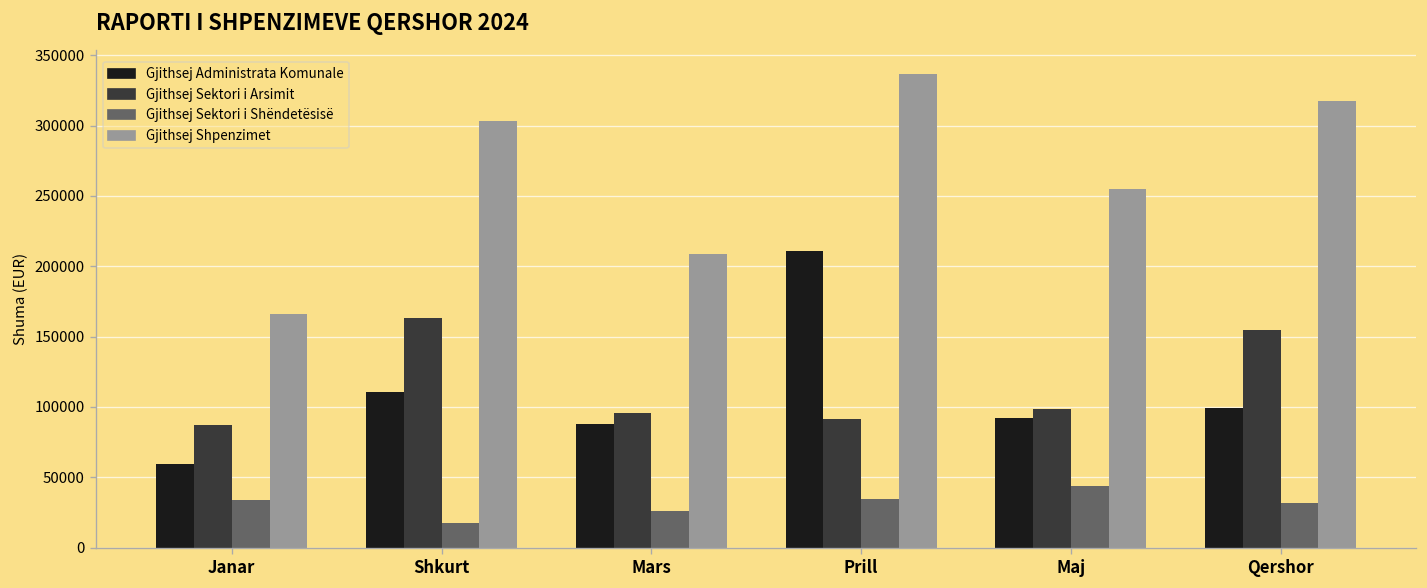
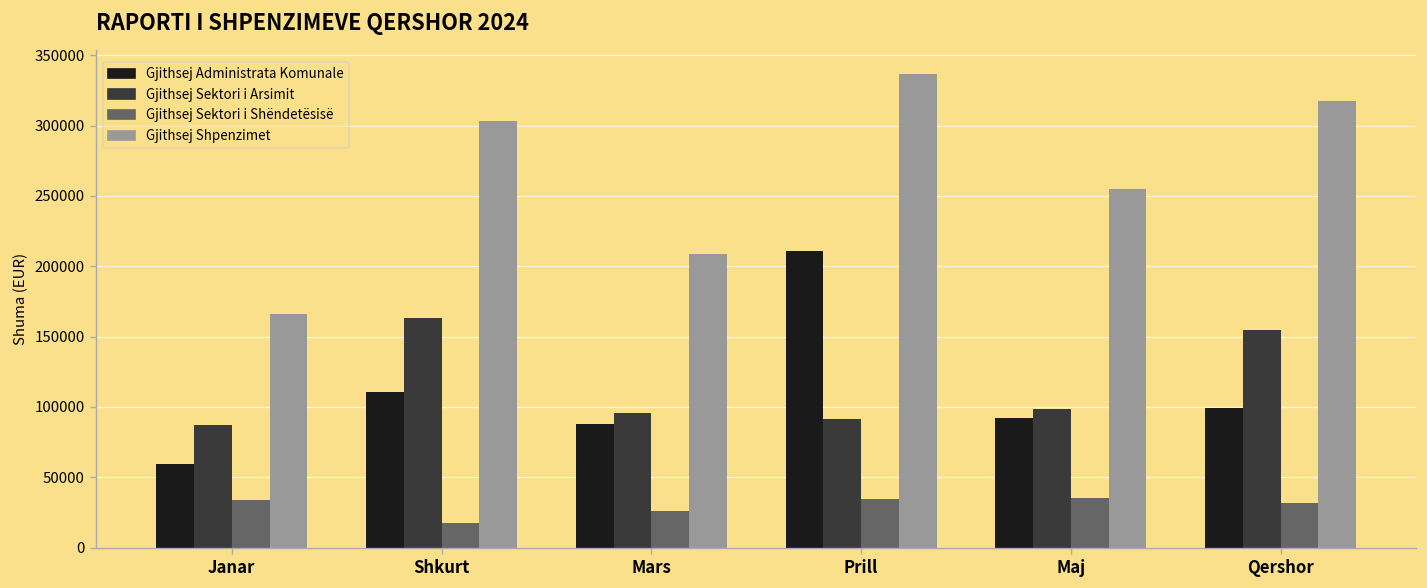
Gjithsej Sektori i Shëndetësisë, Maj: 44000 -> 35000
